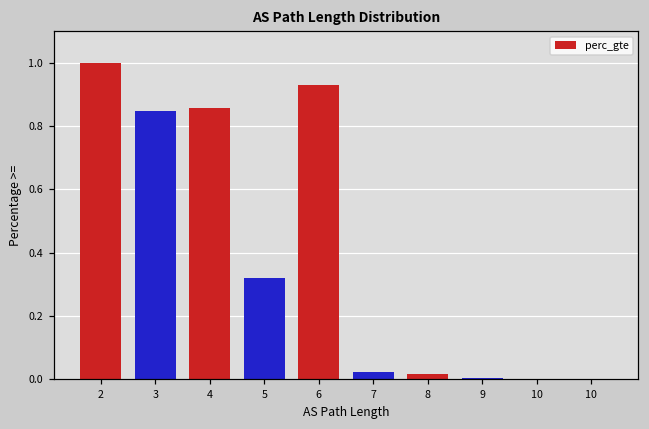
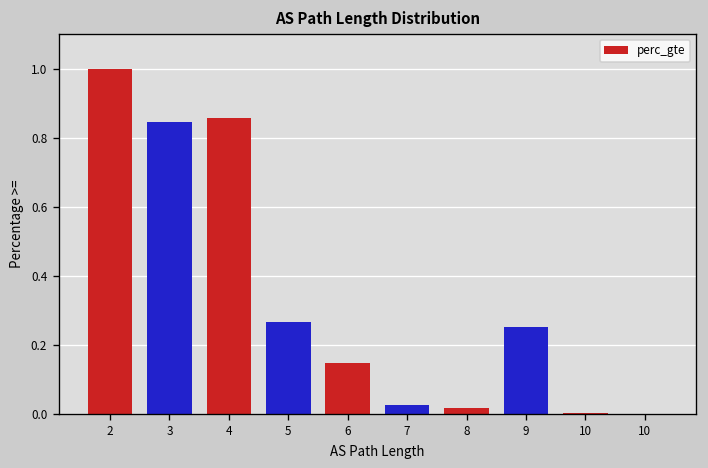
5: 0.32 -> 0.26
6: 0.93 -> 0.15
9: 0.00 -> 0.25
